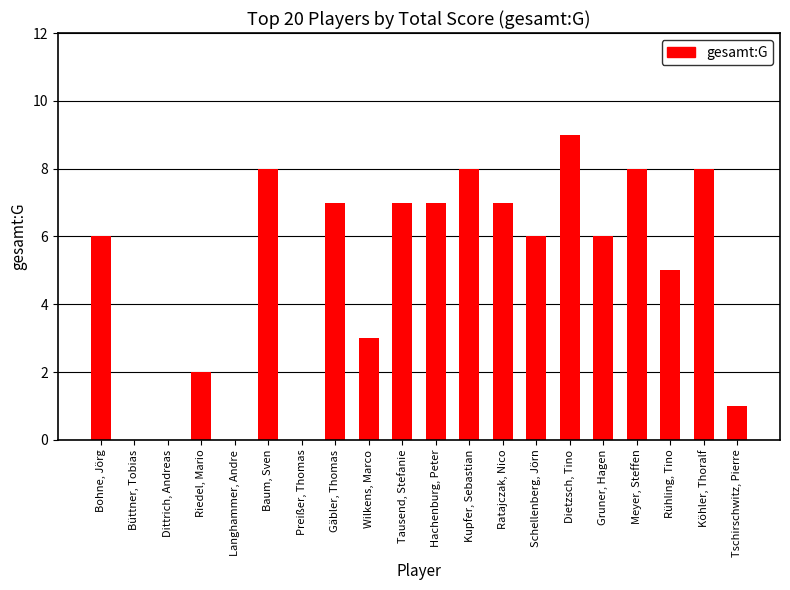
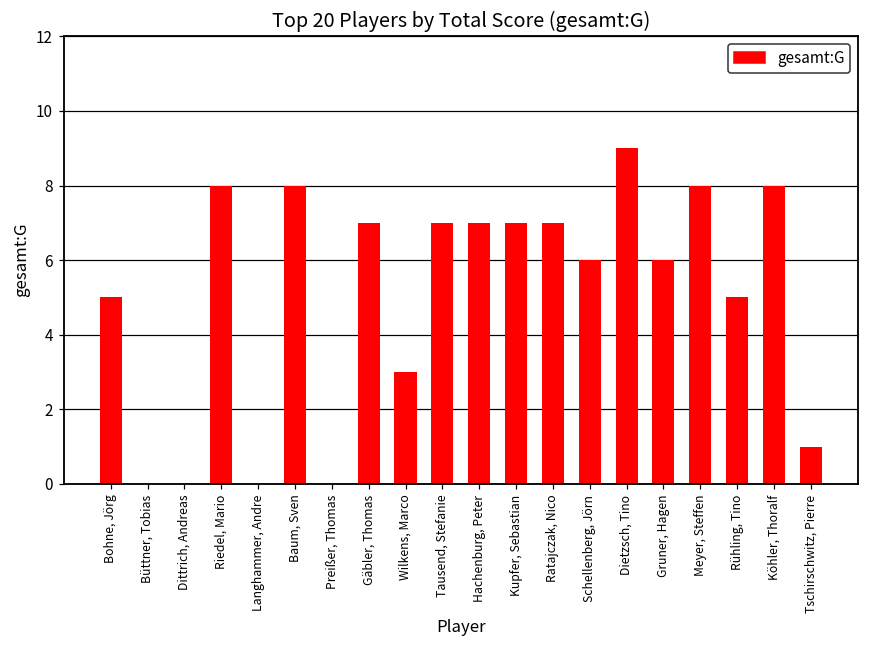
Bohne, Jörg: 6 -> 5
Riedel, Mario: 2 -> 8
Kupfer, Sebastian: 8 -> 7
